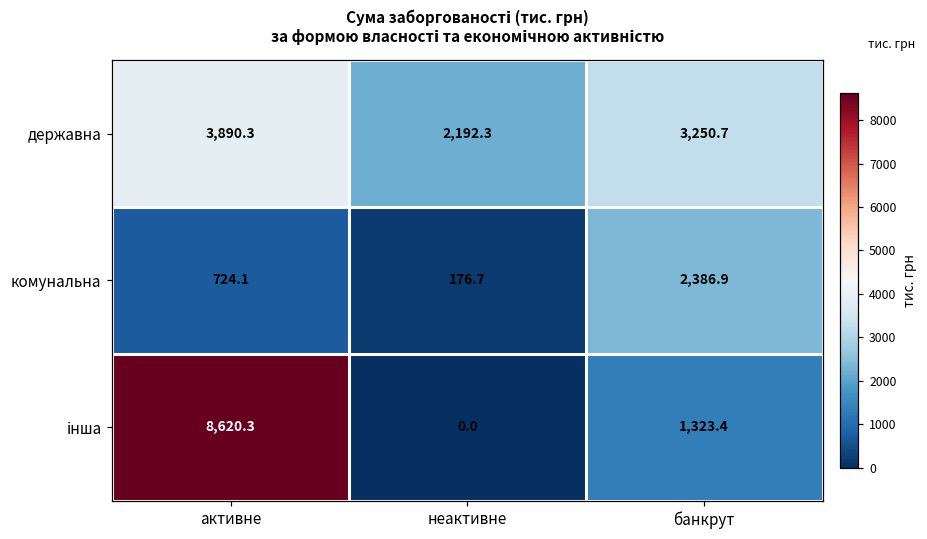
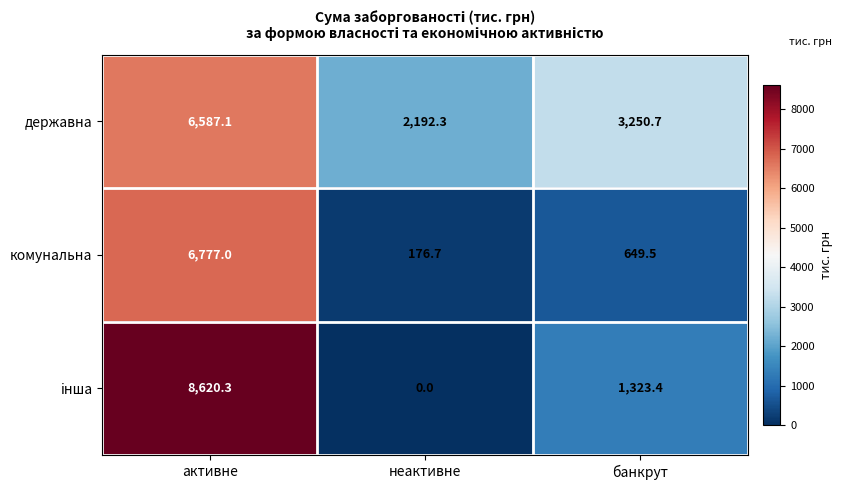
державна, активне: 3,890.3 -> 6,587.1
комунальна, активне: 724.1 -> 6,777.0
комунальна, банкрут: 2,386.9 -> 649.5
